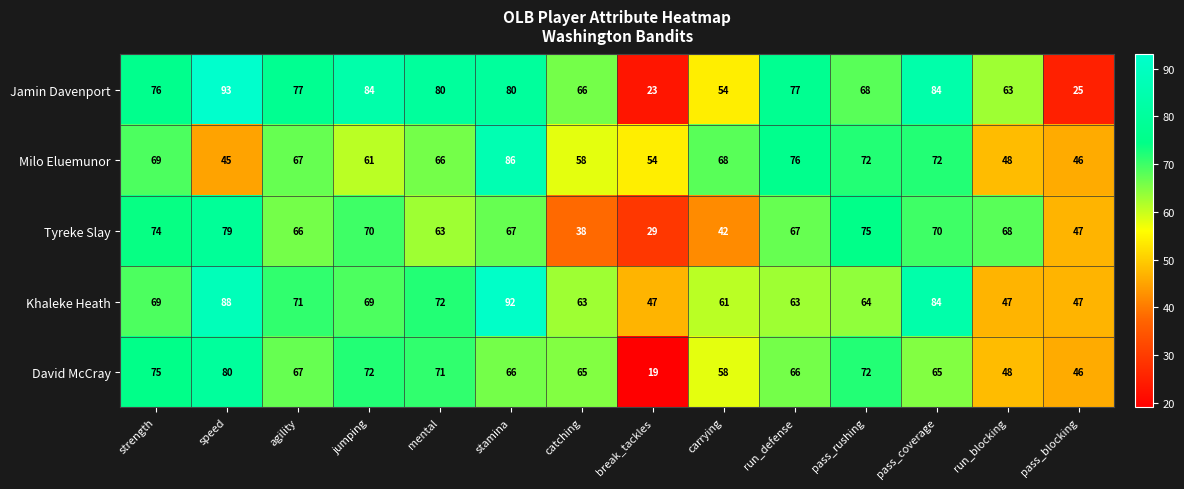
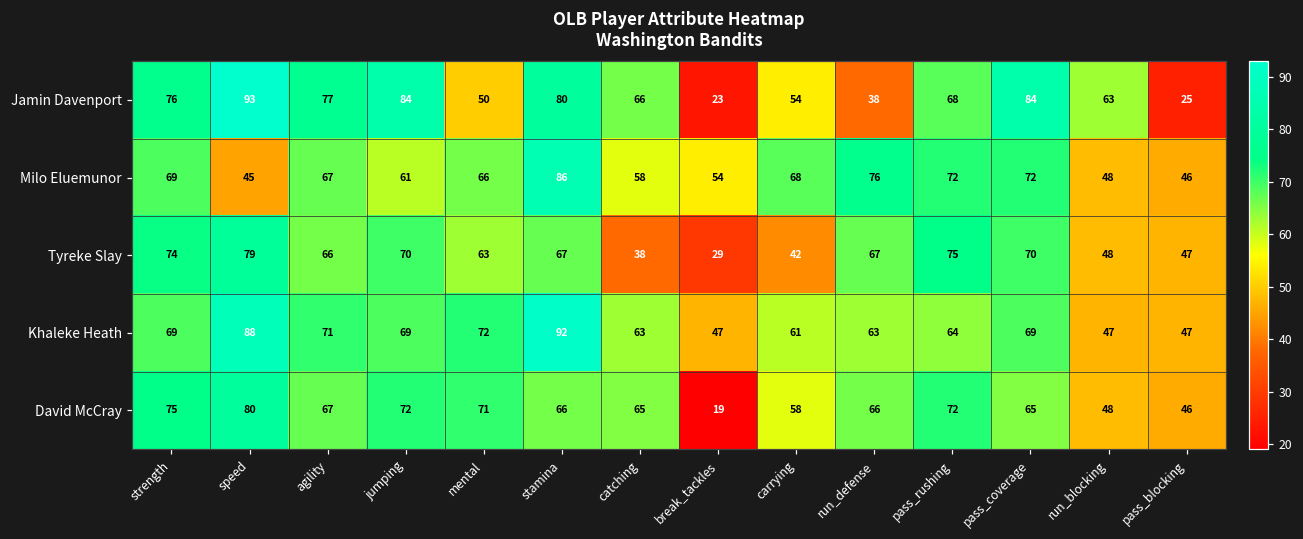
Jamin Davenport, mental: 80 -> 50
Jamin Davenport, run_defense: 77 -> 38
Tyreke Slay, run_blocking: 68 -> 48
Khaleke Heath, pass_coverage: 84 -> 69
